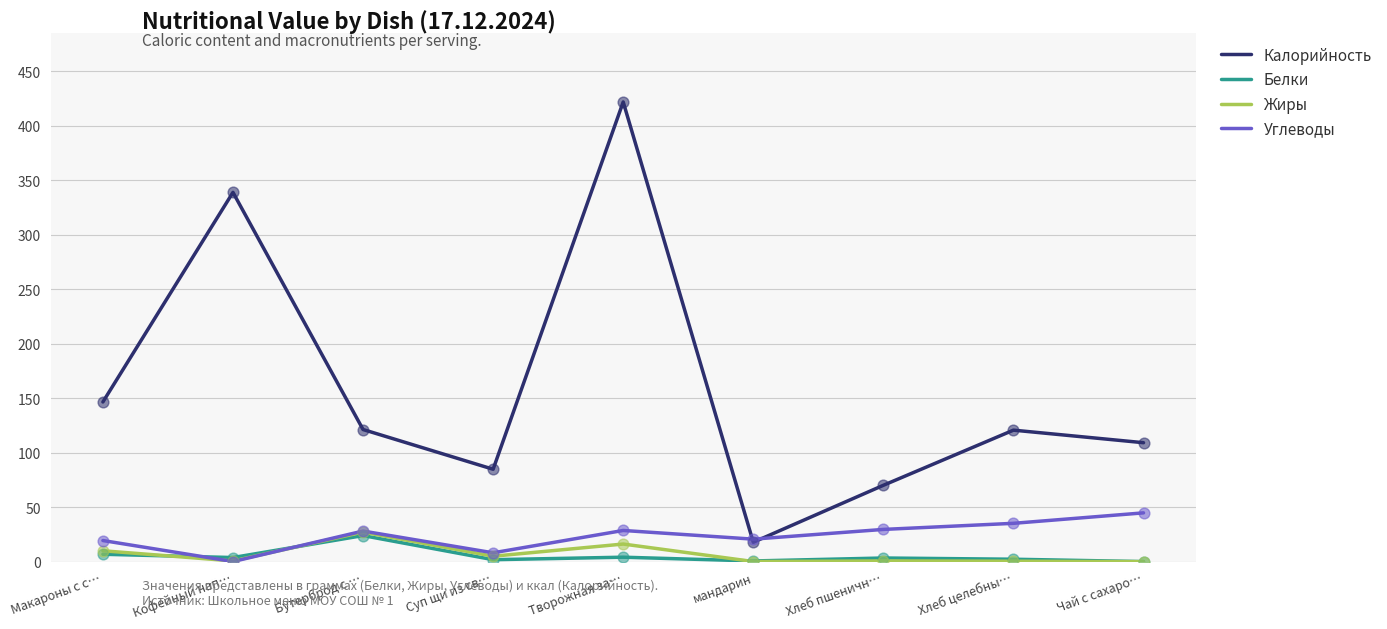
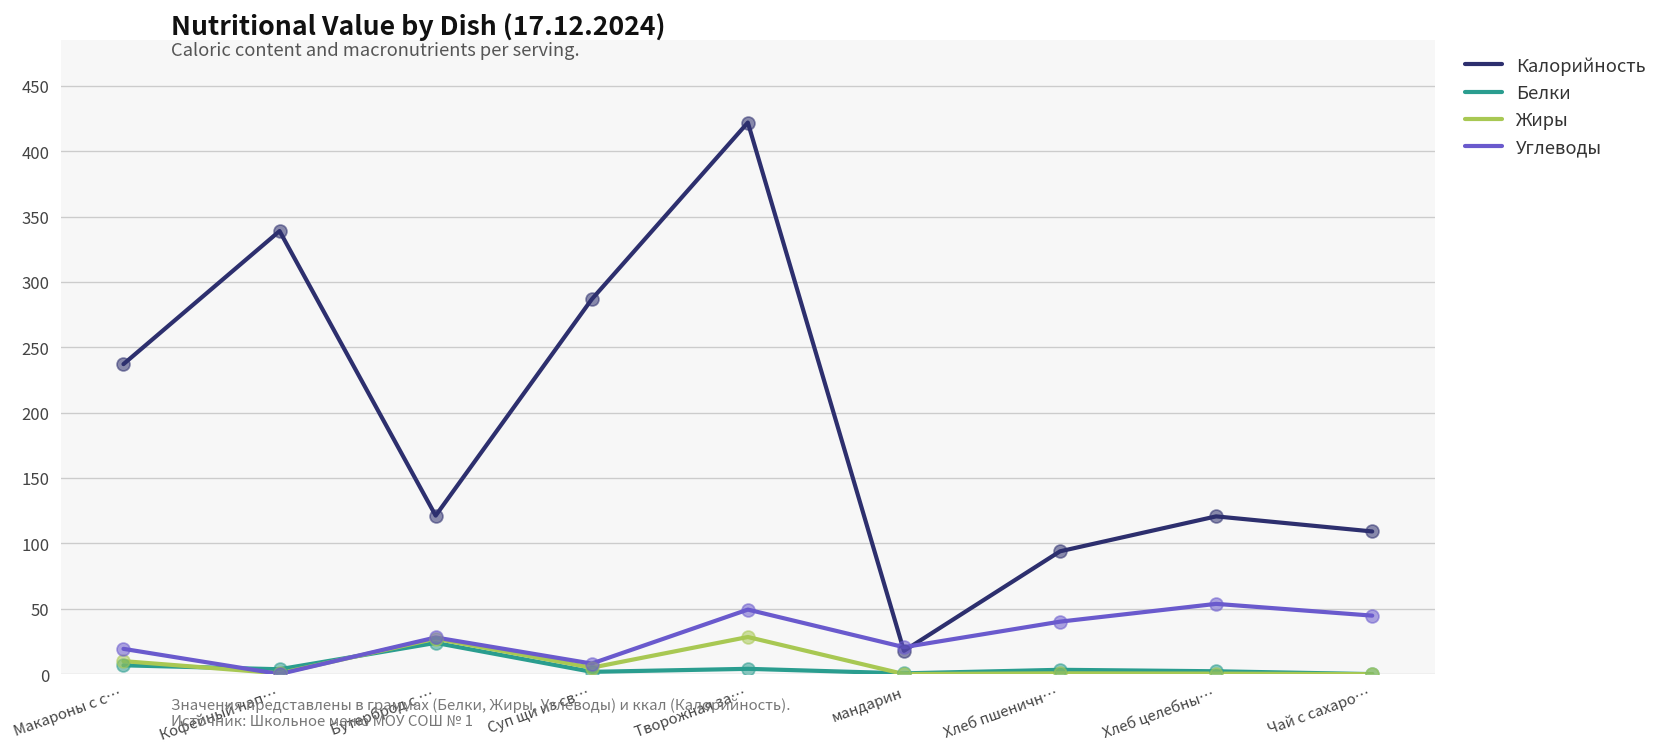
Калорийность, Макароны с с…: 147 -> 237
Калорийность, Суп щи из св…: 85 -> 287
Жиры, Творожная за…: 16 -> 28
Углеводы, Творожная за…: 29 -> 49
Калорийность, Хлеб пшеничн…: 70 -> 94
Углеводы, Хлеб пшеничн…: 30 -> 40
Углеводы, Хлеб целебны…: 35 -> 54
